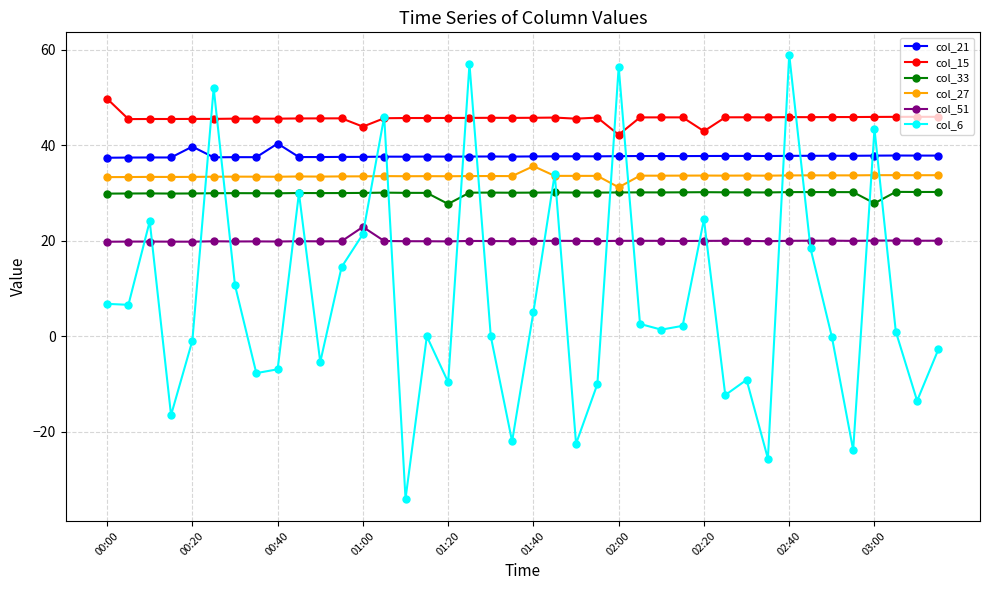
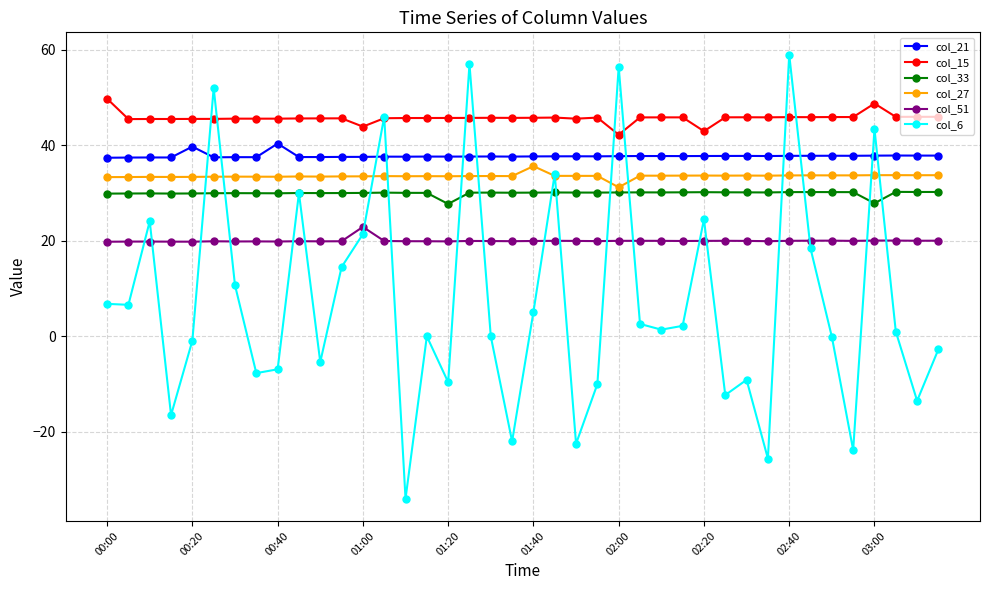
col_15, 03:00: 46 -> 49
